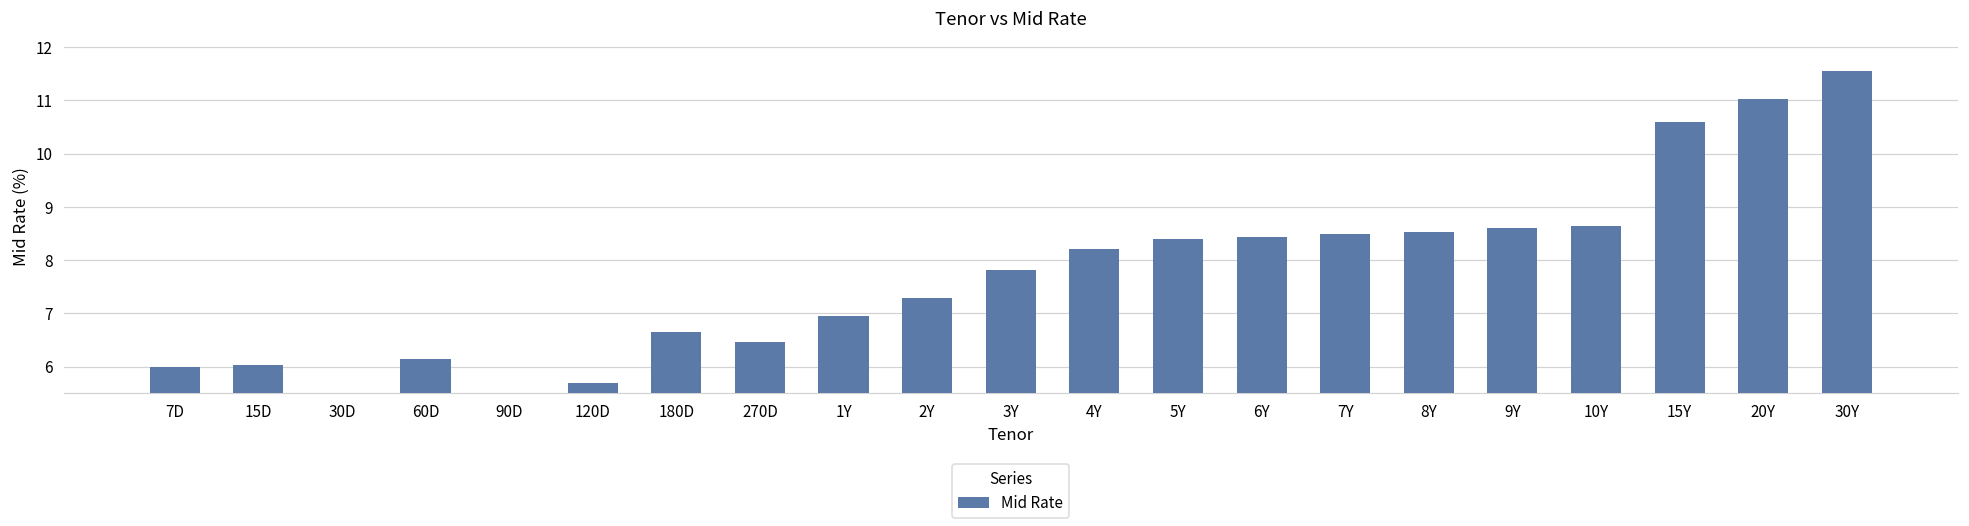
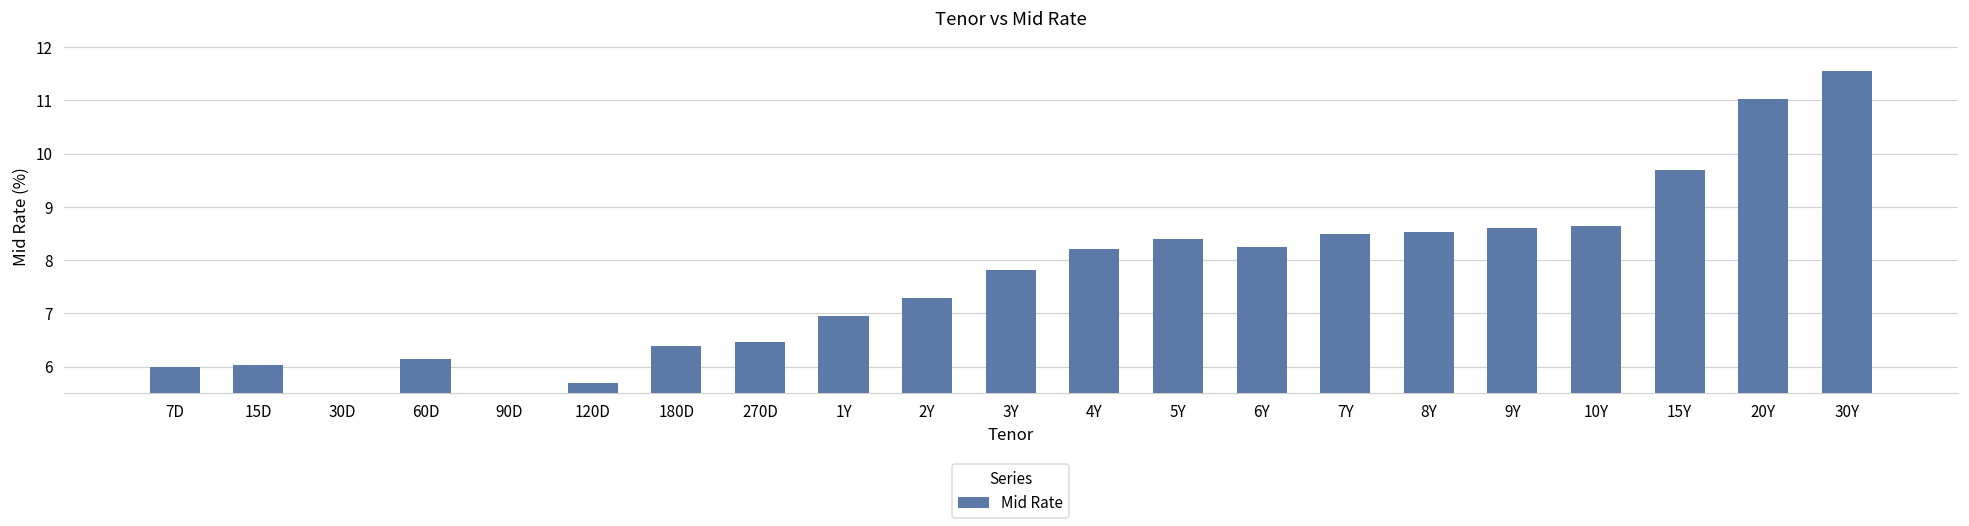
180D: 6.7 -> 6.4
6Y: 8.4 -> 8.3
15Y: 10.6 -> 9.7
